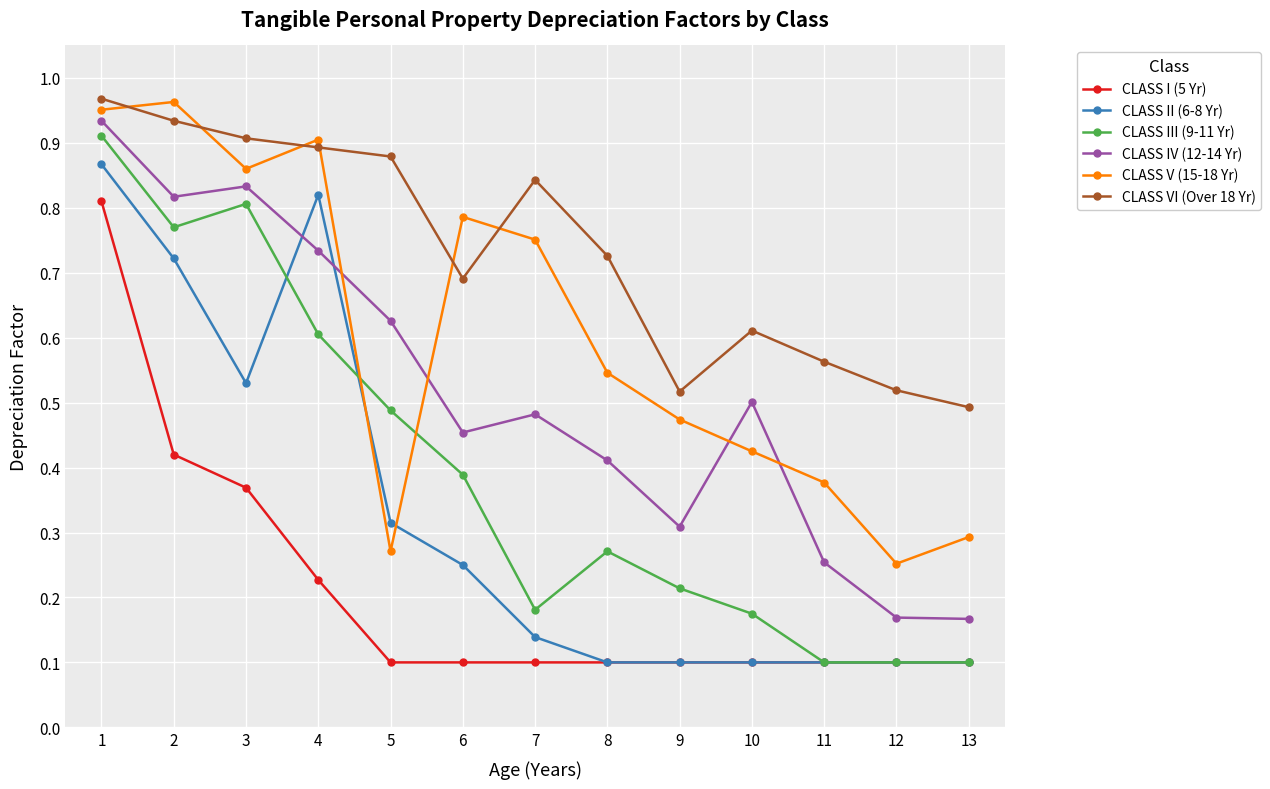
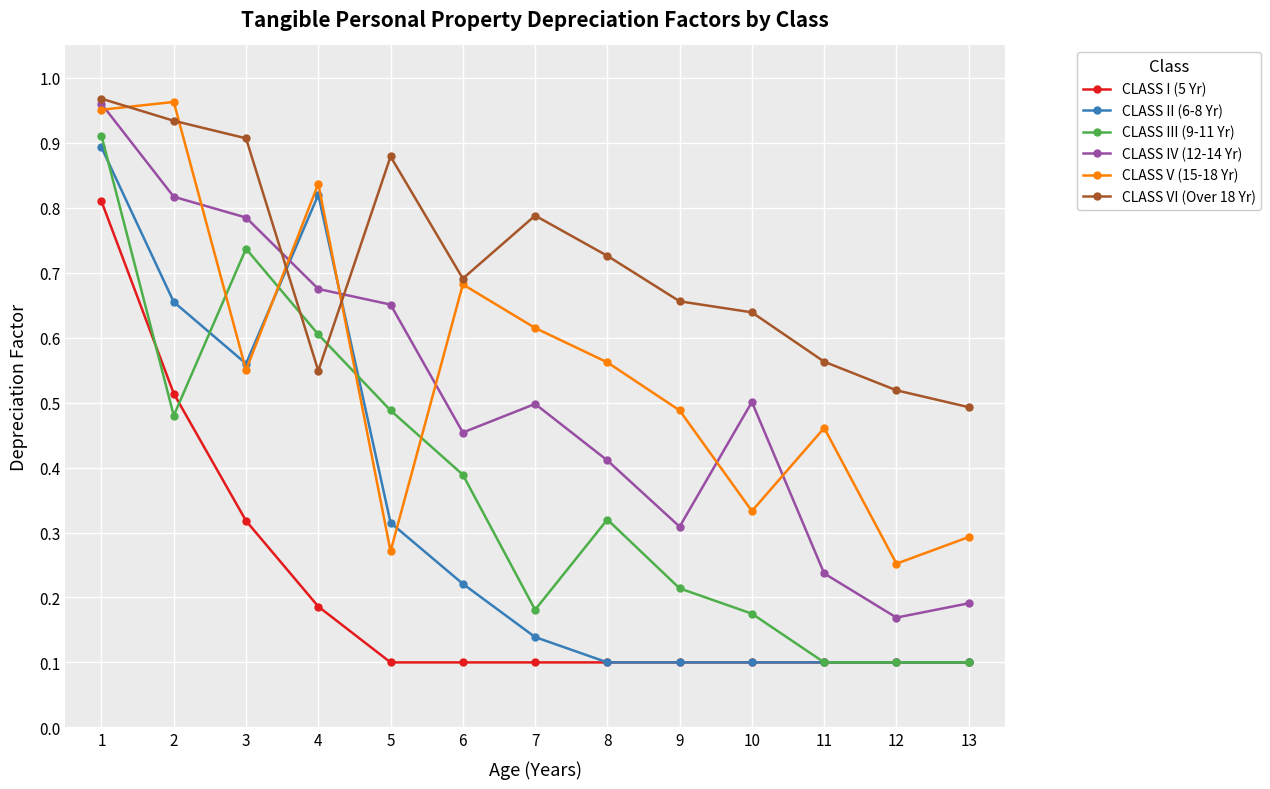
CLASS II (6-8 Yr), 1: 0.87 -> 0.89
CLASS IV (12-14 Yr), 1: 0.93 -> 0.96
CLASS I (5 Yr), 2: 0.42 -> 0.51
CLASS II (6-8 Yr), 2: 0.72 -> 0.66
CLASS III (9-11 Yr), 2: 0.77 -> 0.48
CLASS I (5 Yr), 3: 0.37 -> 0.32
CLASS II (6-8 Yr), 3: 0.53 -> 0.56
CLASS III (9-11 Yr), 3: 0.81 -> 0.74
CLASS IV (12-14 Yr), 3: 0.83 -> 0.79
CLASS V (15-18 Yr), 3: 0.86 -> 0.55
CLASS I (5 Yr), 4: 0.23 -> 0.19
CLASS IV (12-14 Yr), 4: 0.73 -> 0.68
CLASS V (15-18 Yr), 4: 0.91 -> 0.84
CLASS VI (Over 18 Yr), 4: 0.89 -> 0.55
CLASS IV (12-14 Yr), 5: 0.63 -> 0.65
CLASS II (6-8 Yr), 6: 0.25 -> 0.22
CLASS V (15-18 Yr), 6: 0.79 -> 0.68
CLASS IV (12-14 Yr), 7: 0.48 -> 0.50
CLASS V (15-18 Yr), 7: 0.75 -> 0.62
CLASS VI (Over 18 Yr), 7: 0.84 -> 0.79
CLASS III (9-11 Yr), 8: 0.27 -> 0.32
CLASS V (15-18 Yr), 8: 0.55 -> 0.56
CLASS V (15-18 Yr), 9: 0.47 -> 0.49
CLASS VI (Over 18 Yr), 9: 0.52 -> 0.66
CLASS V (15-18 Yr), 10: 0.43 -> 0.33
CLASS VI (Over 18 Yr), 10: 0.61 -> 0.64
CLASS IV (12-14 Yr), 11: 0.25 -> 0.24
CLASS V (15-18 Yr), 11: 0.38 -> 0.46
CLASS IV (12-14 Yr), 13: 0.17 -> 0.19
